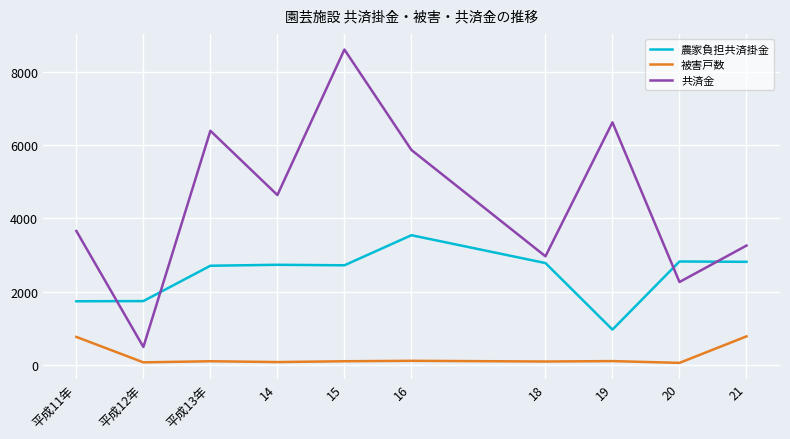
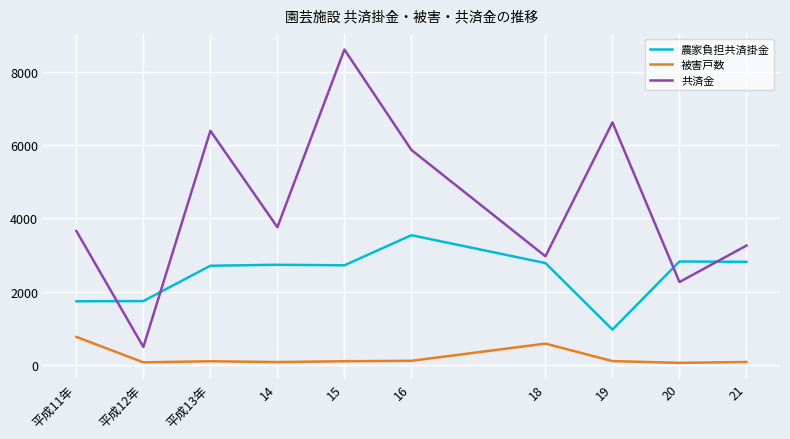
共済金, 14: 4600 -> 3800
被害戸数, 18: 100 -> 600
被害戸数, 21: 800 -> 100
